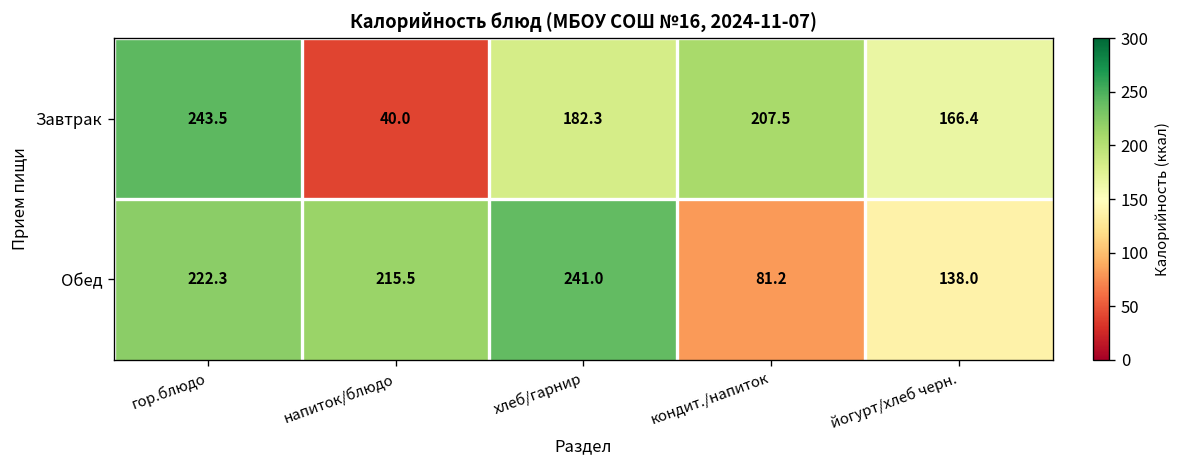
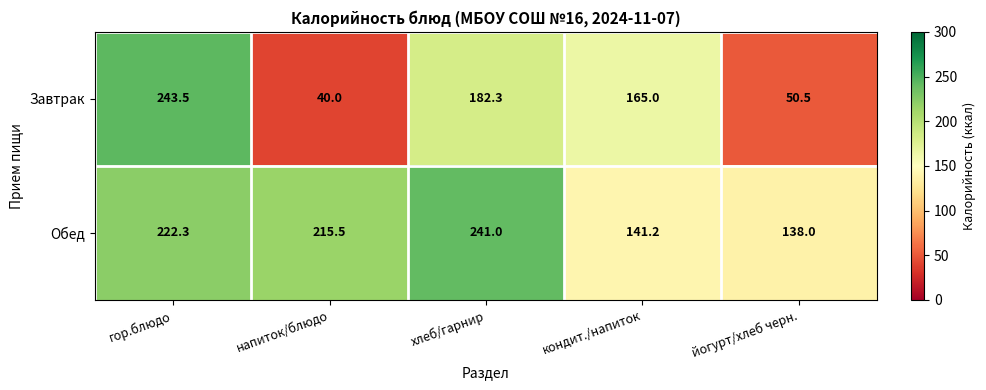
Завтрак, кондит./напиток: 207.5 -> 165.0
Завтрак, йогурт/хлеб черн.: 166.4 -> 50.5
Обед, кондит./напиток: 81.2 -> 141.2
